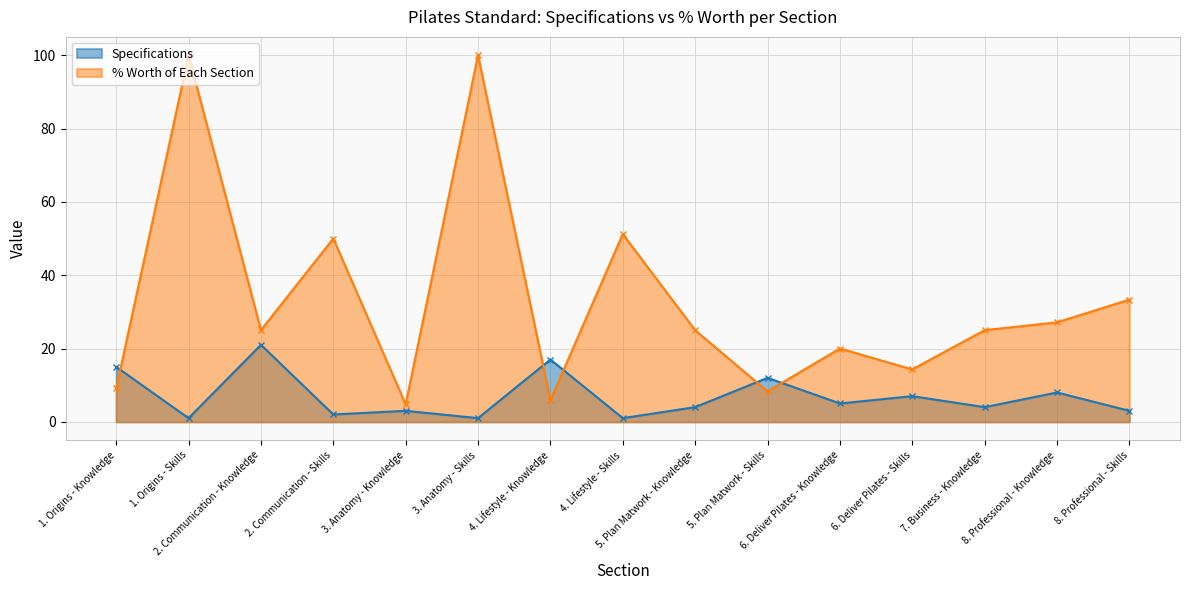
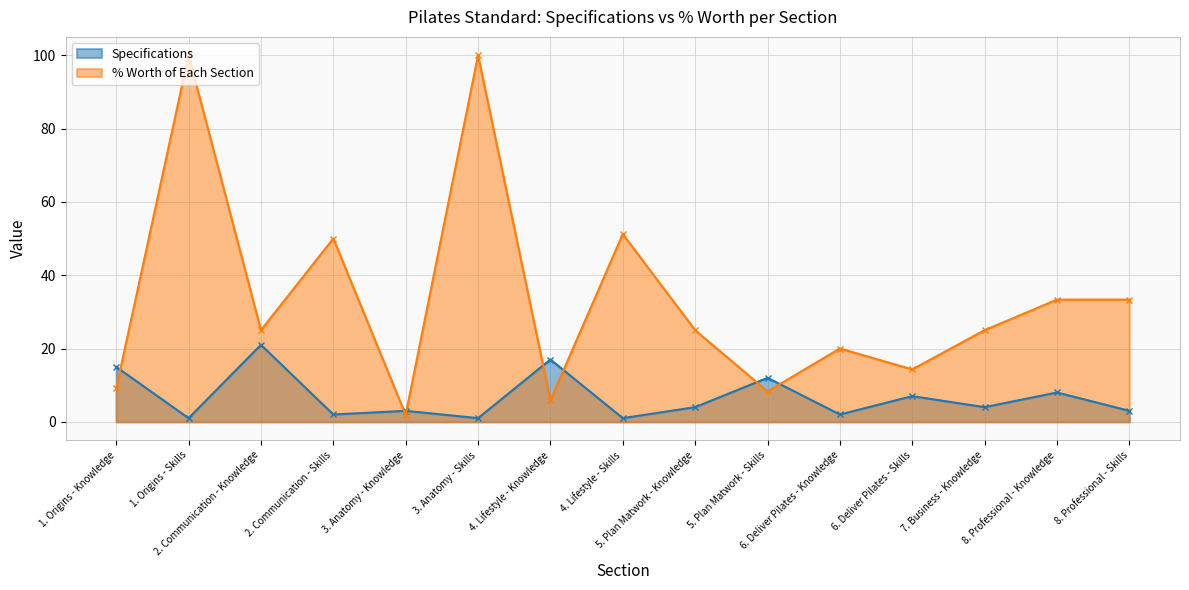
% Worth of Each Section, 3. Anatomy - Knowledge: 5 -> 2
Specifications, 6. Deliver Pilates - Knowledge: 5 -> 2
% Worth of Each Section, 8. Professional - Knowledge: 27 -> 33
